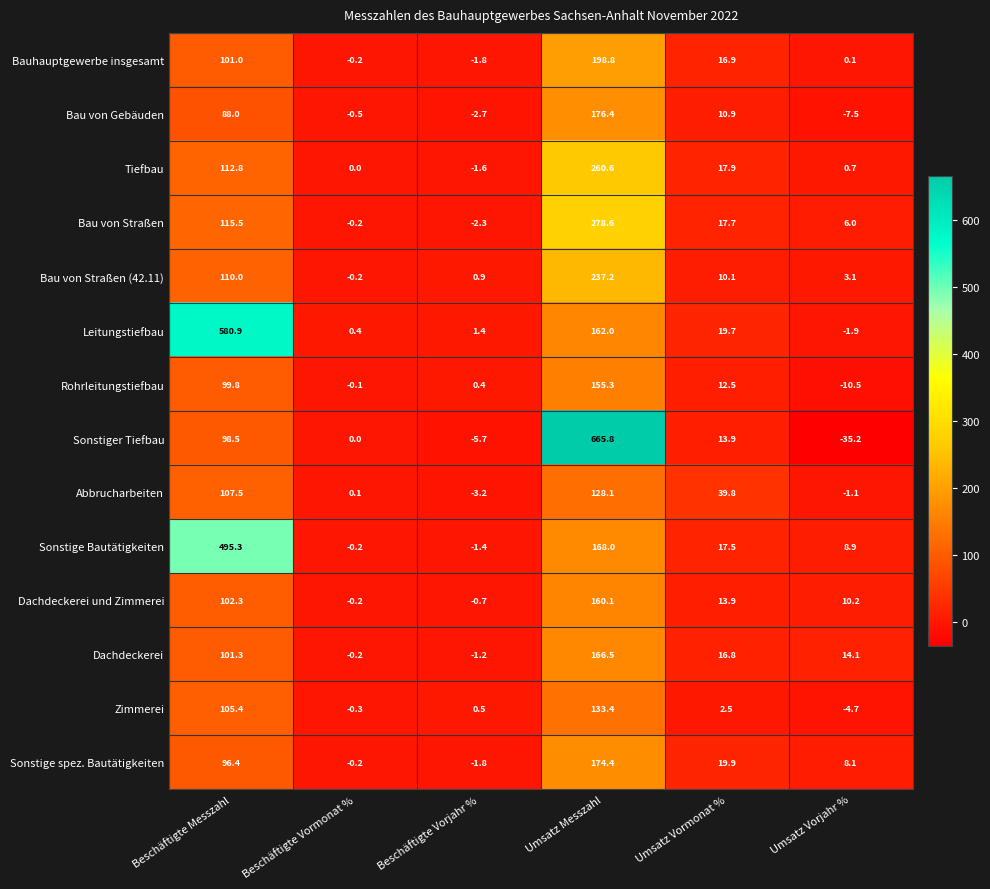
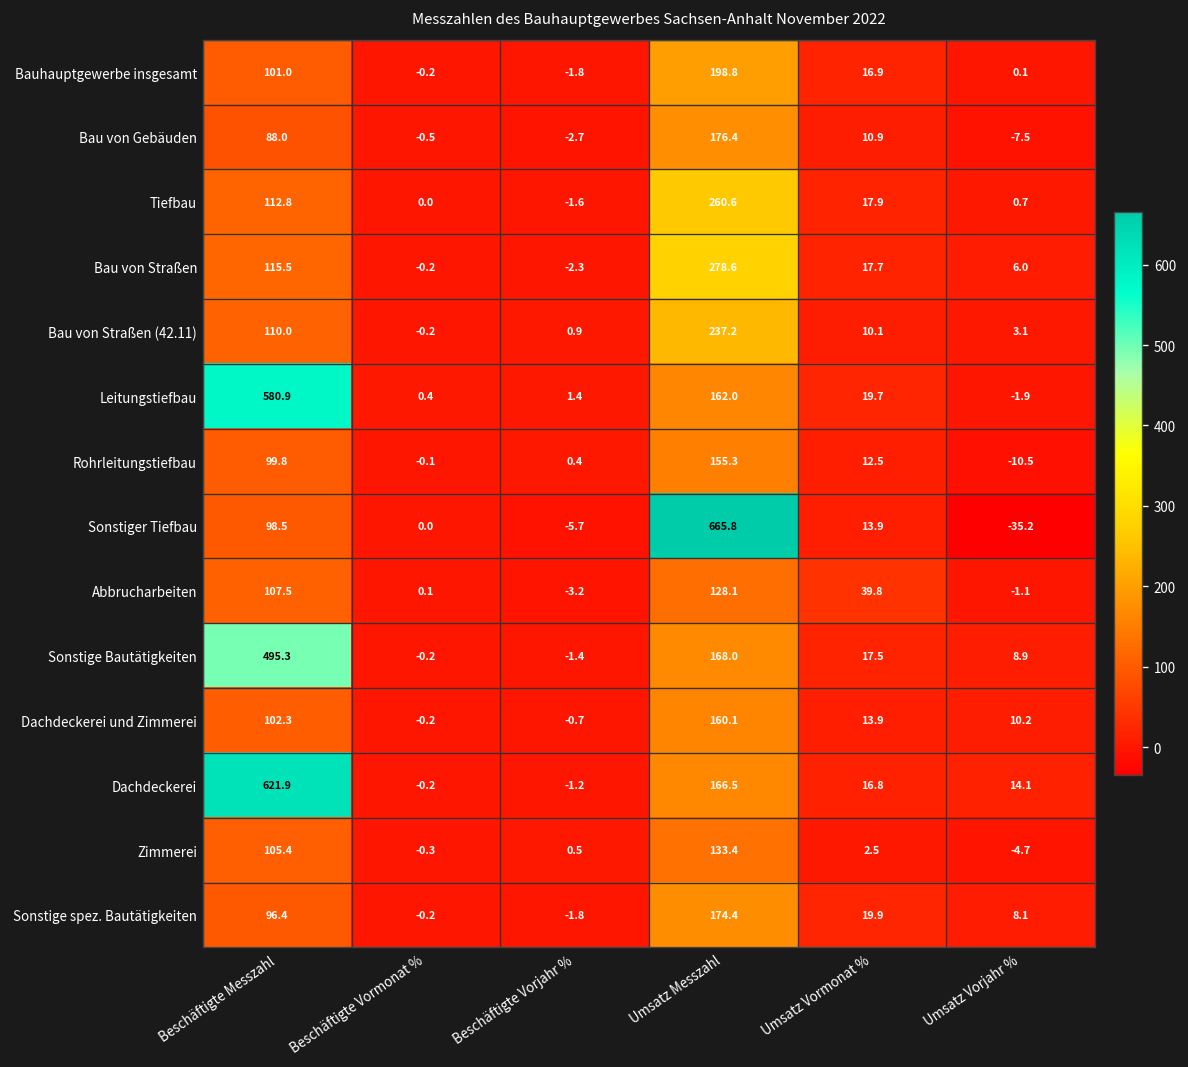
Dachdeckerei, Beschäftigte Messzahl: 101.3 -> 621.9
